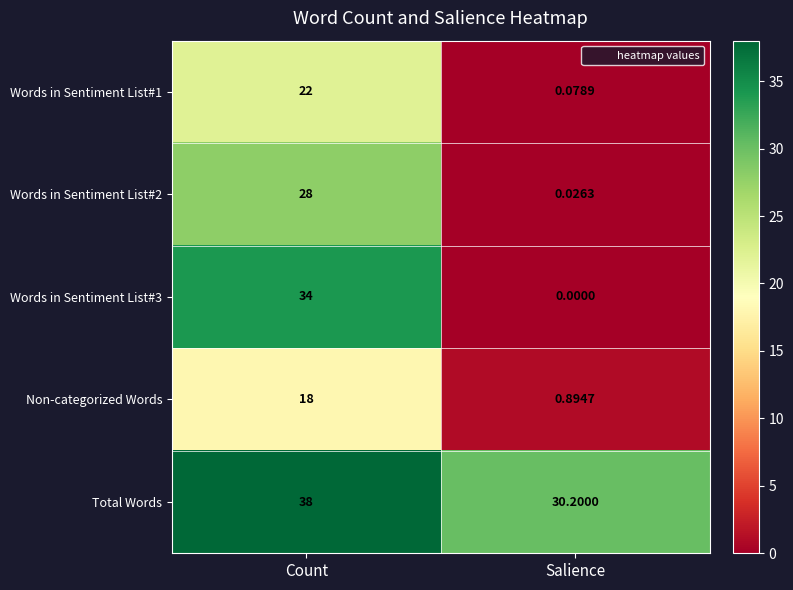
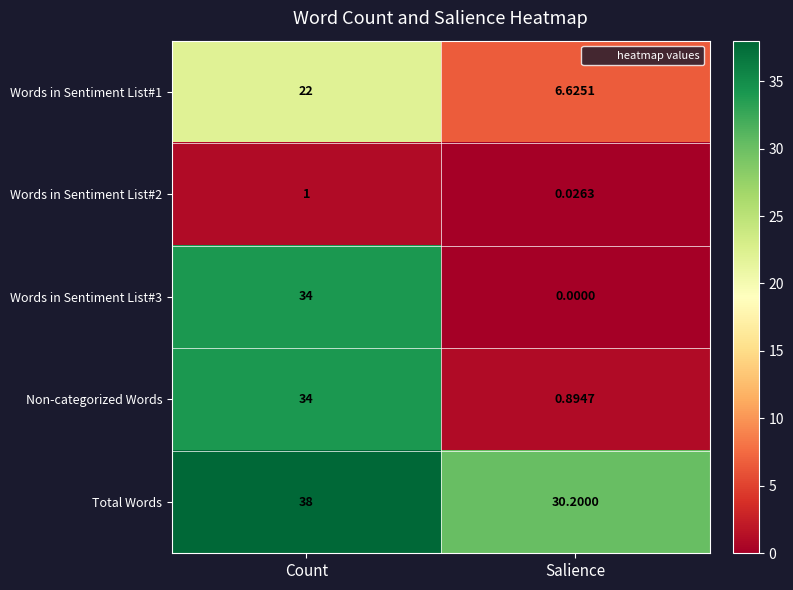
Words in Sentiment List#1, Salience: 0.0789 -> 6.6251
Words in Sentiment List#2, Count: 28 -> 1
Non-categorized Words, Count: 18 -> 34
